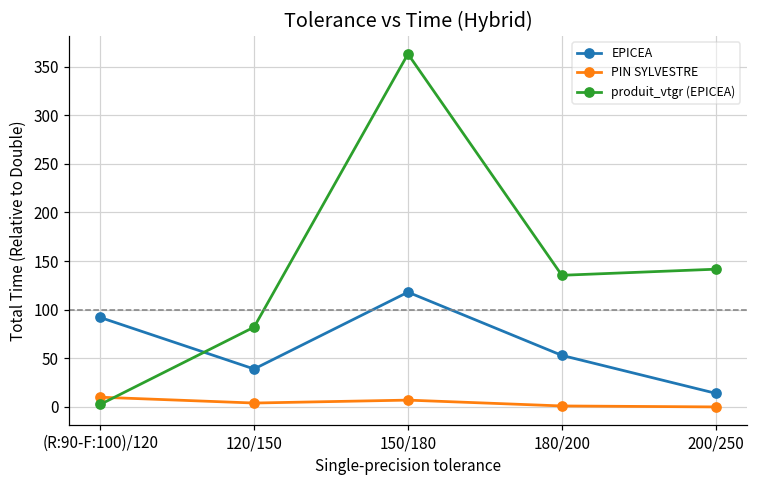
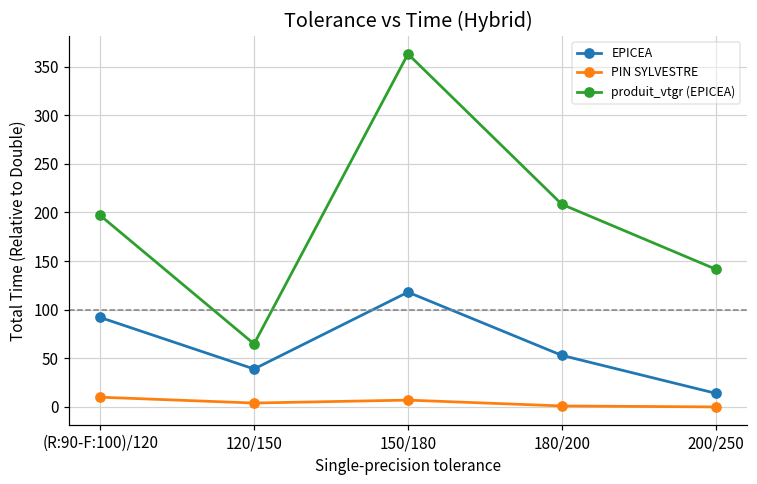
produit_vtgr (EPICEA), (R:90-F:100)/120: 0 -> 200
produit_vtgr (EPICEA), 120/150: 80 -> 60
produit_vtgr (EPICEA), 180/200: 140 -> 210
